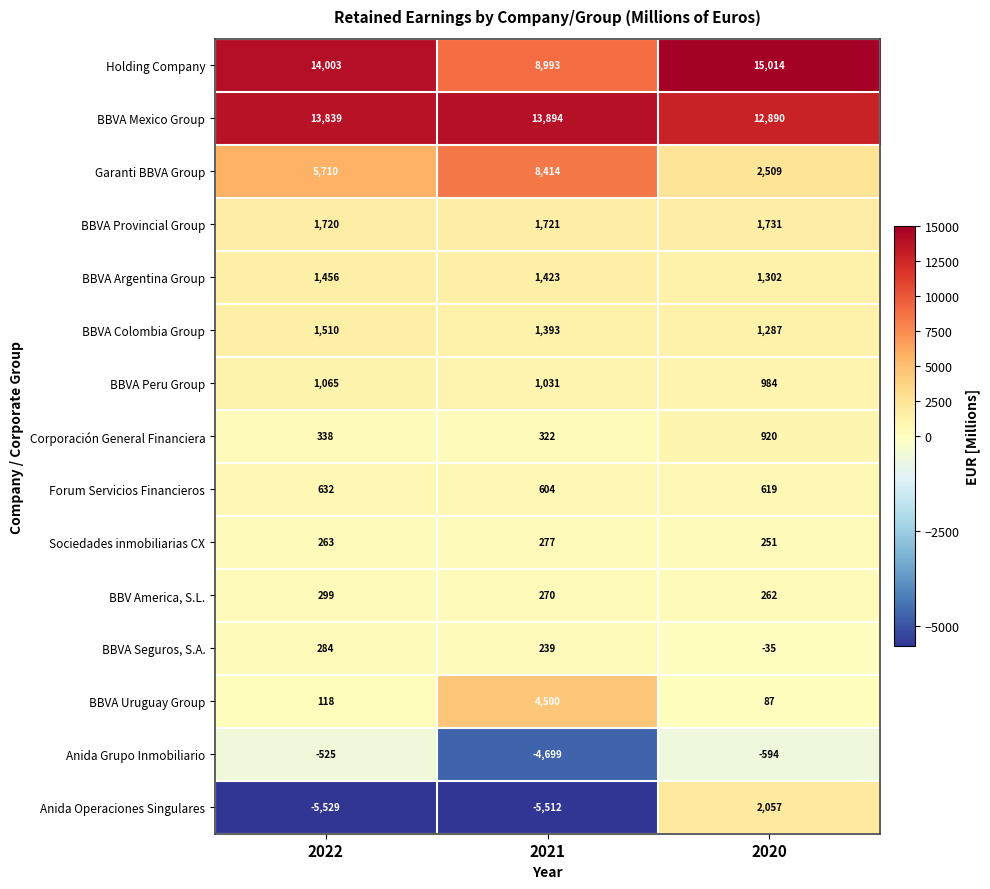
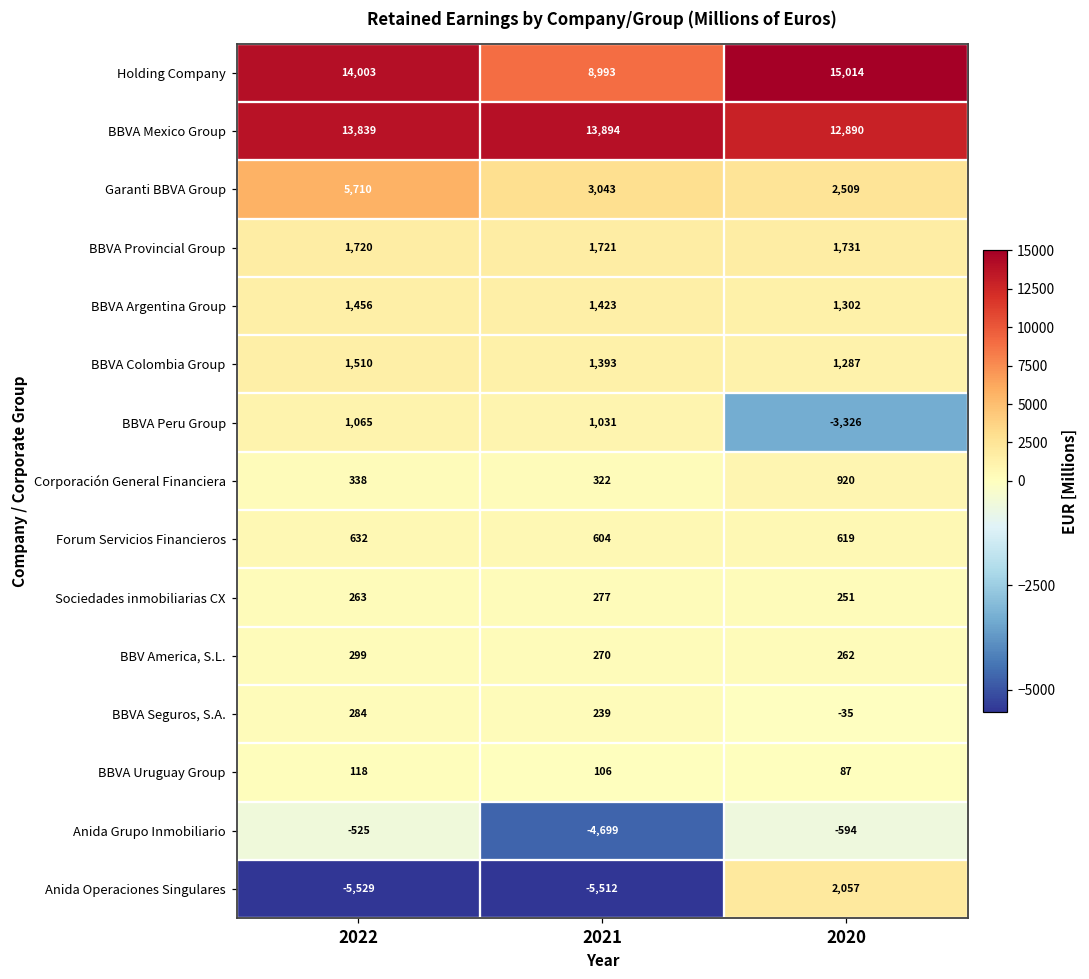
Garanti BBVA Group, 2021: 8,414 -> 3,043
BBVA Peru Group, 2020: 984 -> -3,326
BBVA Uruguay Group, 2021: 4,500 -> 106
